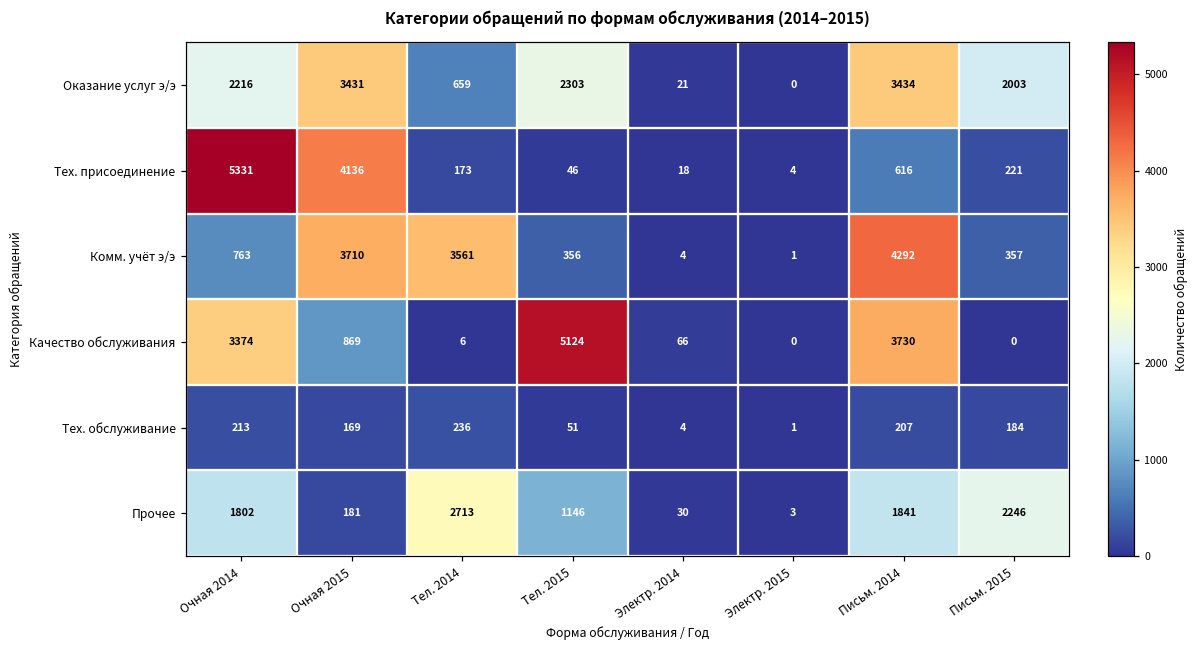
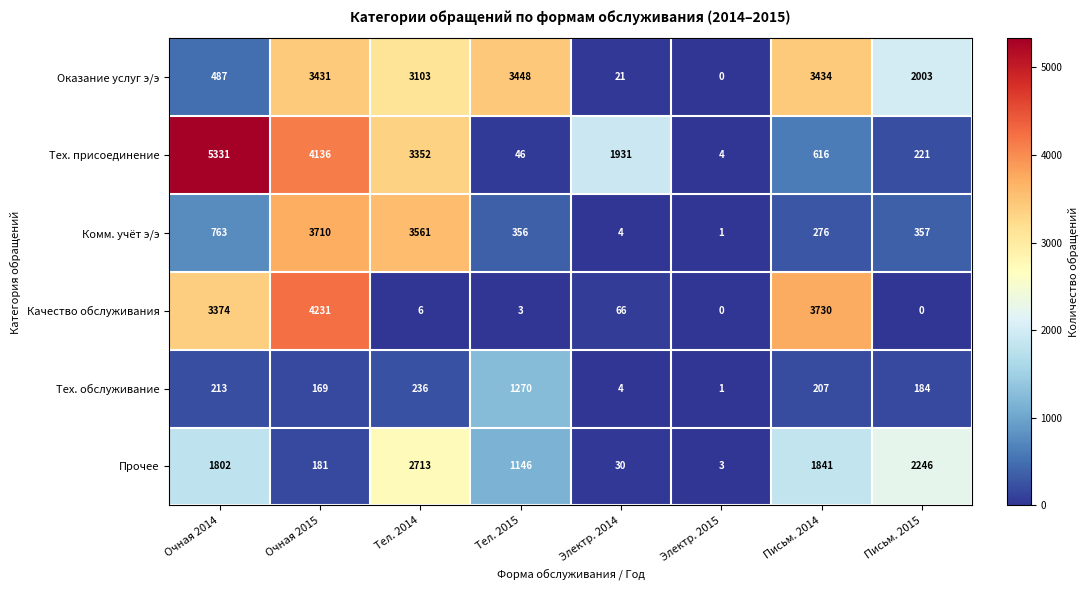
Оказание услуг э/э, Очная 2014: 2216 -> 487
Оказание услуг э/э, Тел. 2014: 659 -> 3103
Оказание услуг э/э, Тел. 2015: 2303 -> 3448
Тех. присоединение, Тел. 2014: 173 -> 3352
Тех. присоединение, Электр. 2014: 18 -> 1931
Комм. учёт э/э, Письм. 2014: 4292 -> 276
Качество обслуживания, Очная 2015: 869 -> 4231
Качество обслуживания, Тел. 2015: 5124 -> 3
Тех. обслуживание, Тел. 2015: 51 -> 1270
